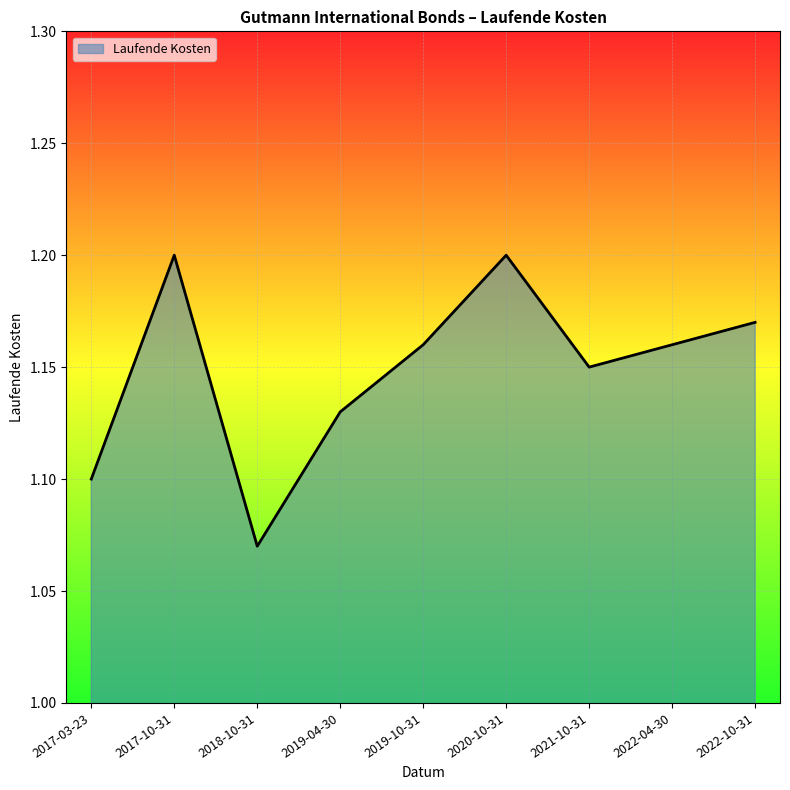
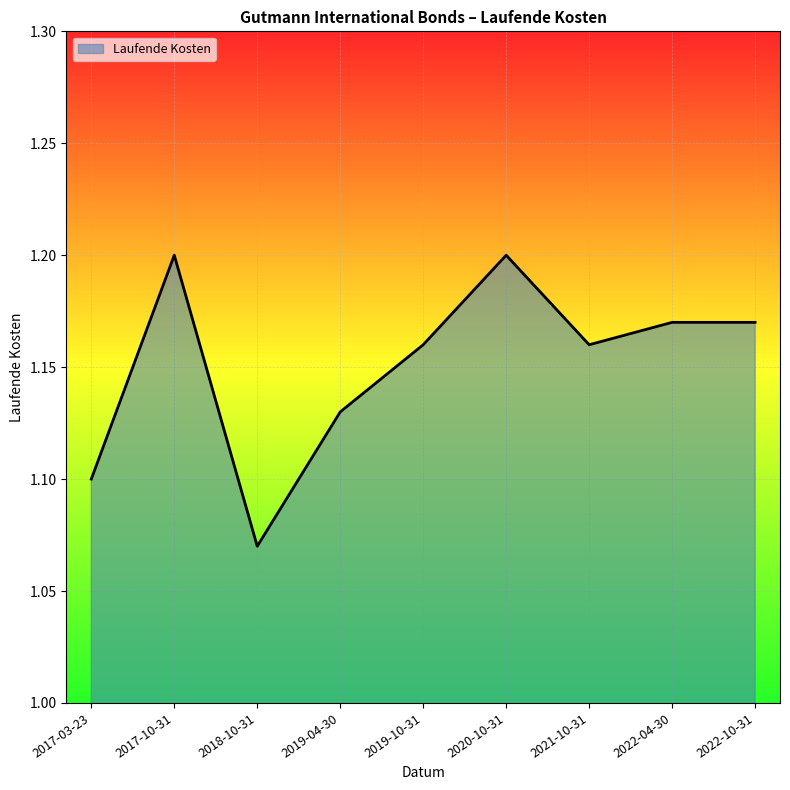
2021-10-31: 1.15 -> 1.16
2022-04-30: 1.16 -> 1.17
